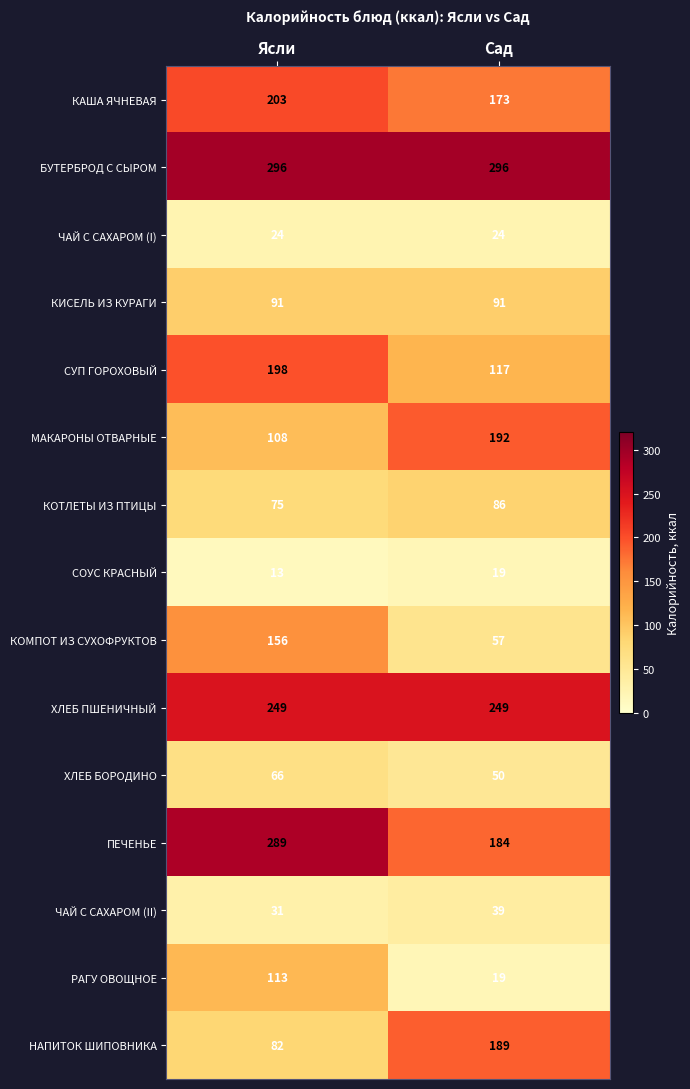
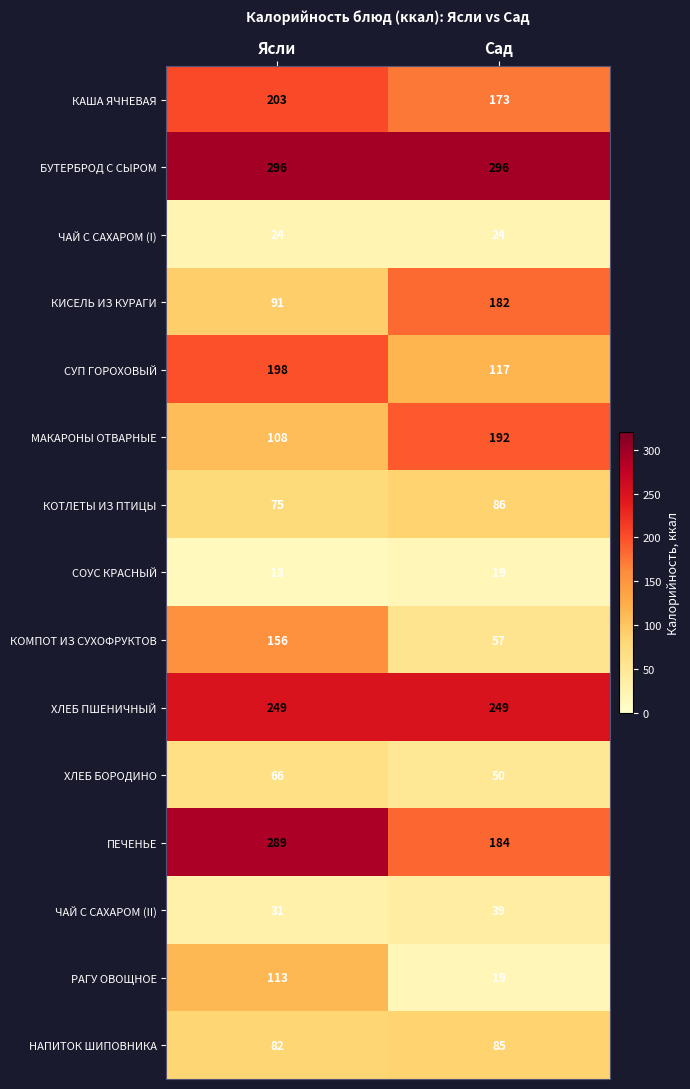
КИСЕЛЬ ИЗ КУРАГИ, Сад: 91 -> 182
НАПИТОК ШИПОВНИКА, Сад: 189 -> 85
